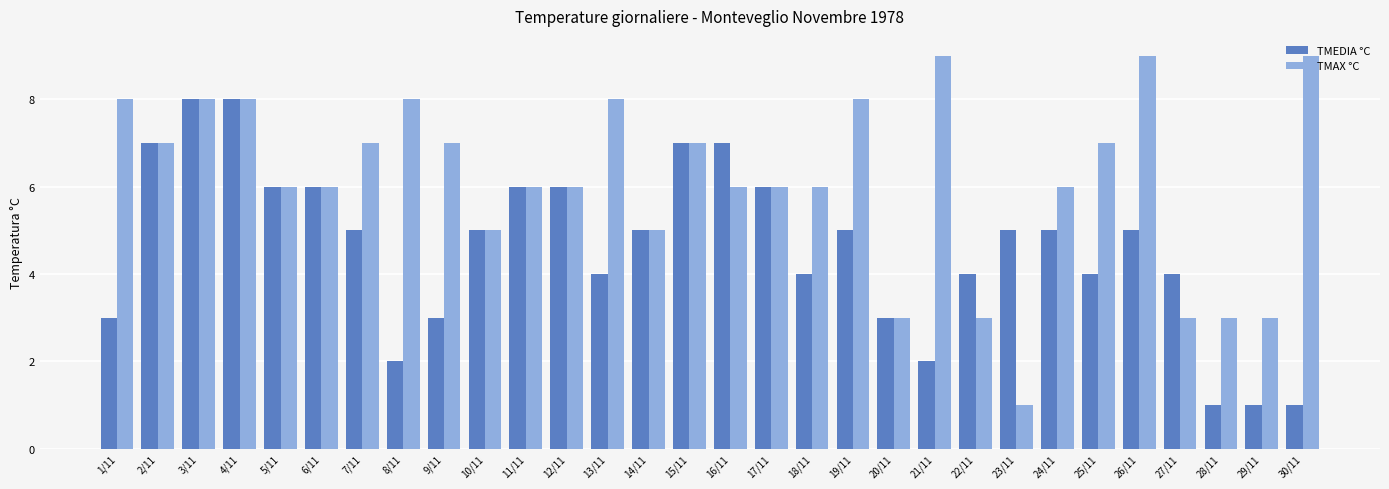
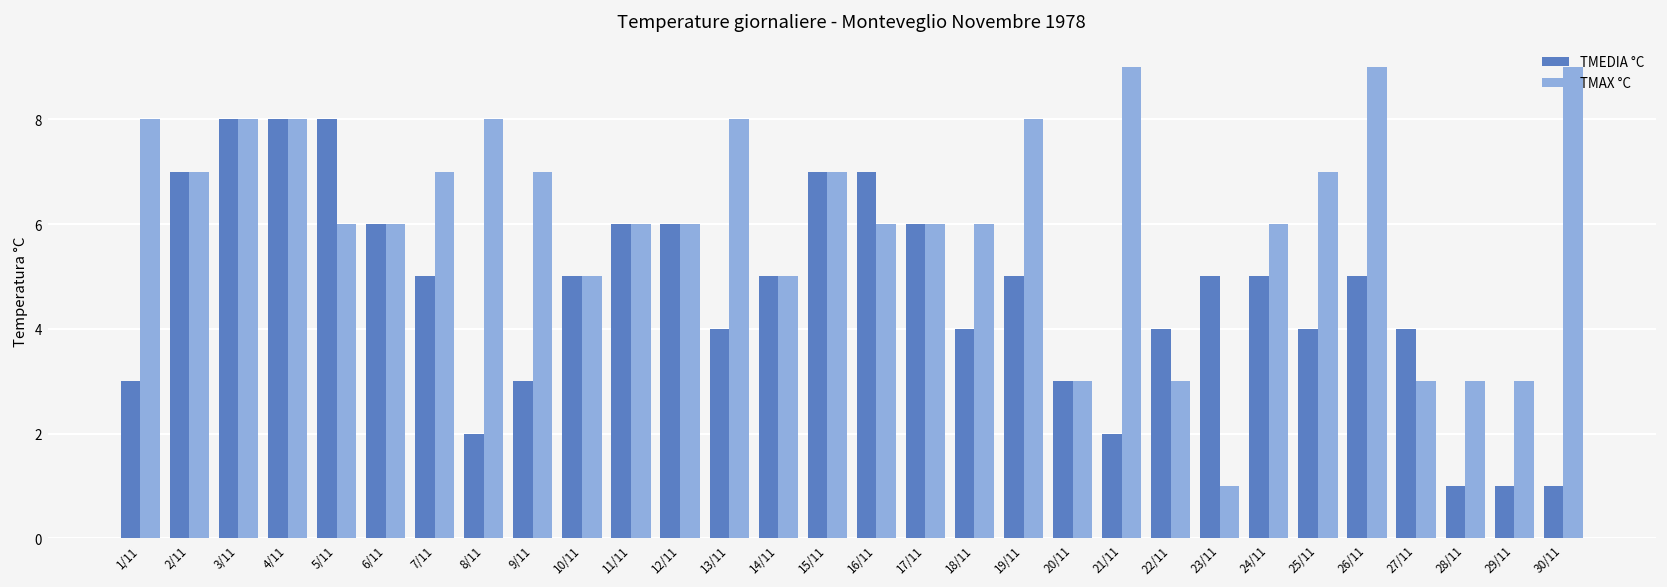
TMEDIA °C, 5/11: 6 -> 8
